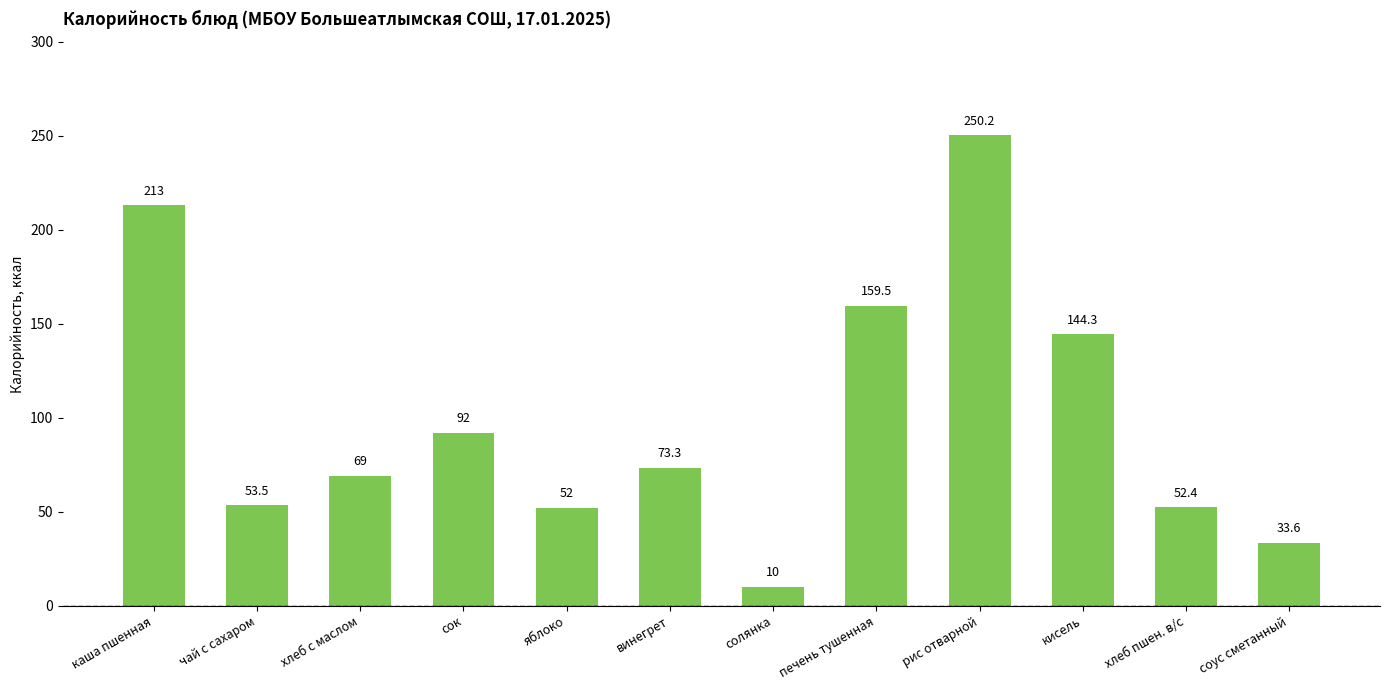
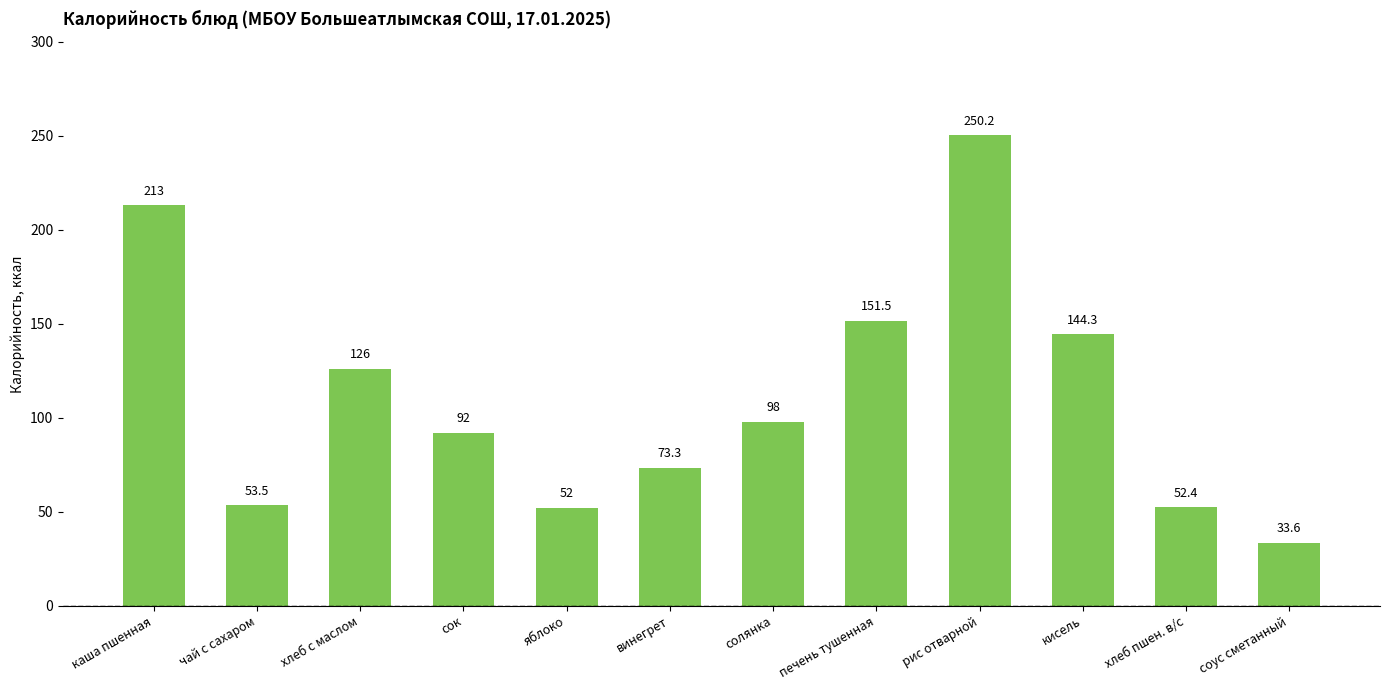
хлеб с маслом: 69 -> 126
солянка: 10 -> 98
печень тушенная: 159.5 -> 151.5
